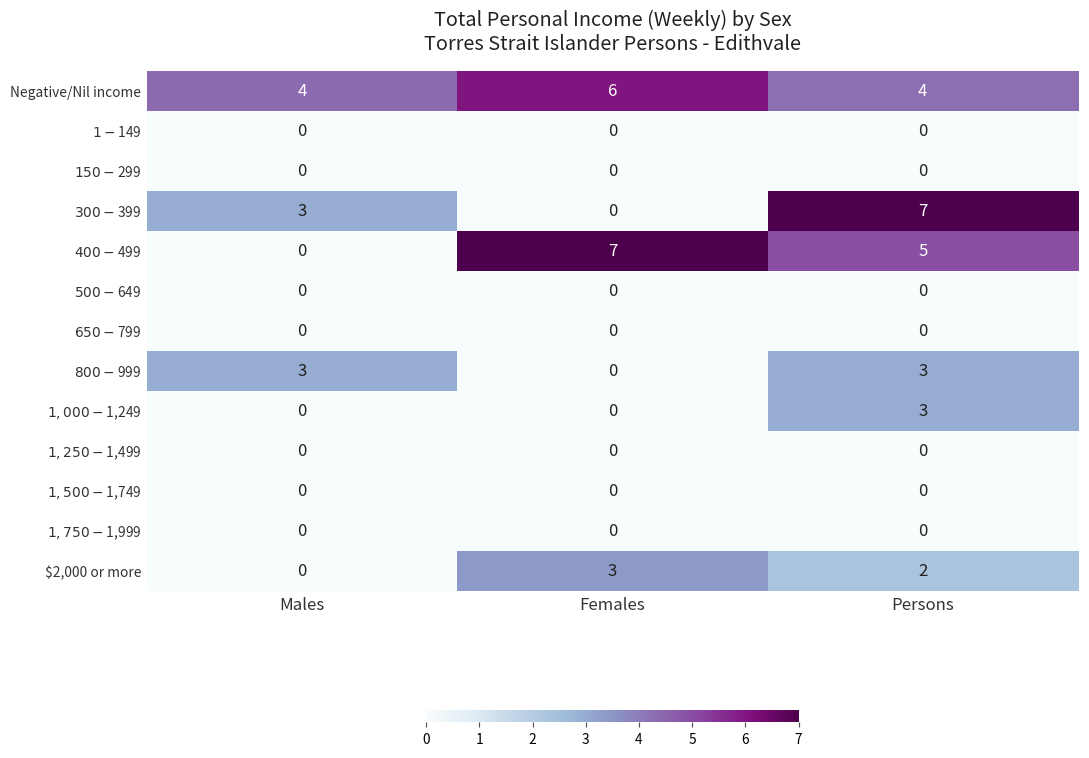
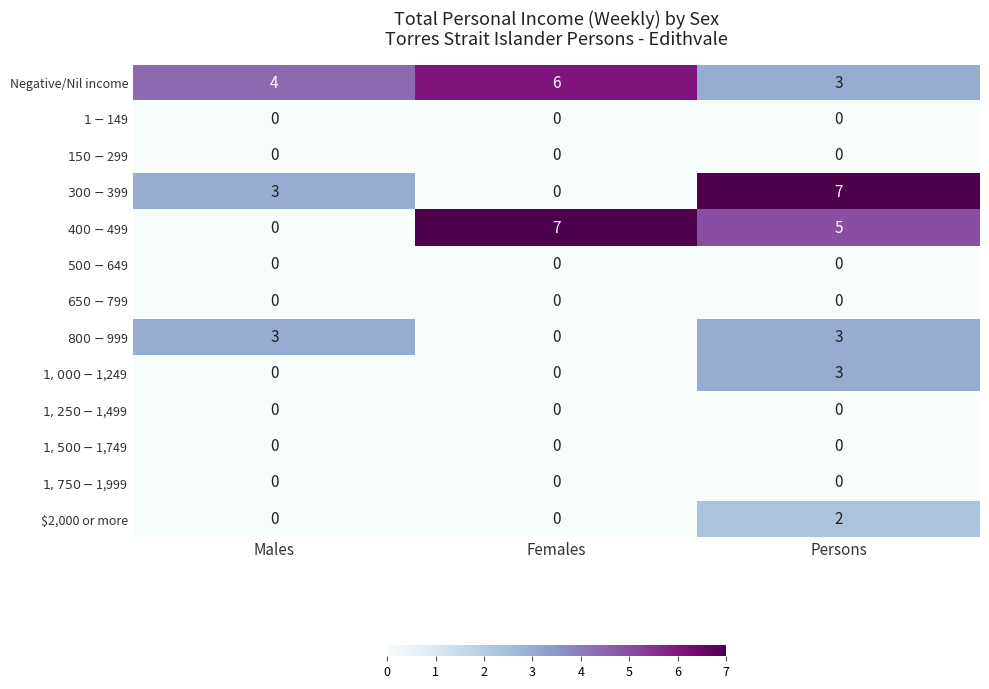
Negative/Nil income, Persons: 4 -> 3
$2,000 or more, Females: 3 -> 0
